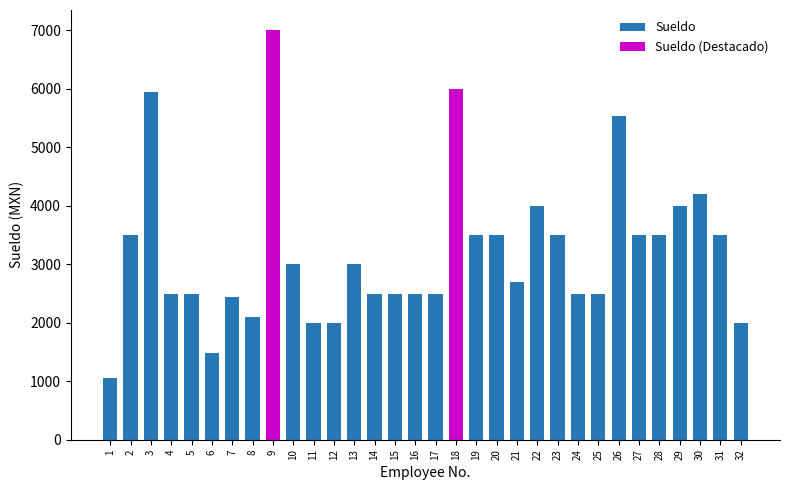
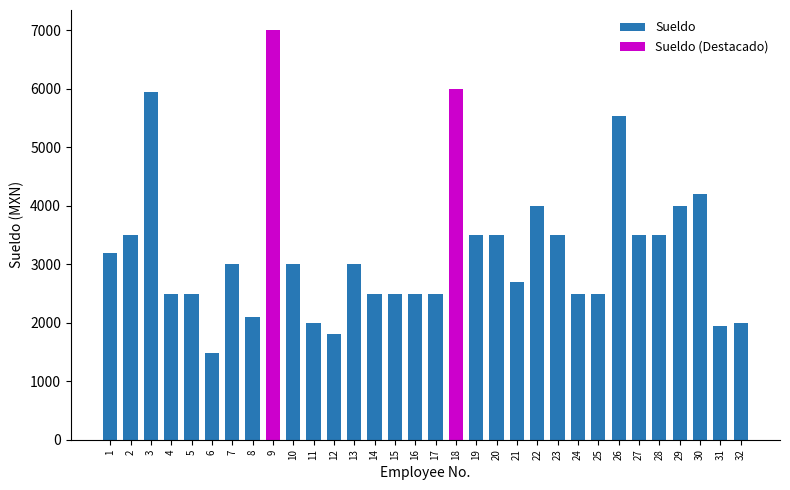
Sueldo, 1: 1100 -> 3200
Sueldo, 7: 2400 -> 3000
Sueldo, 12: 2000 -> 1800
Sueldo, 31: 3500 -> 1900
